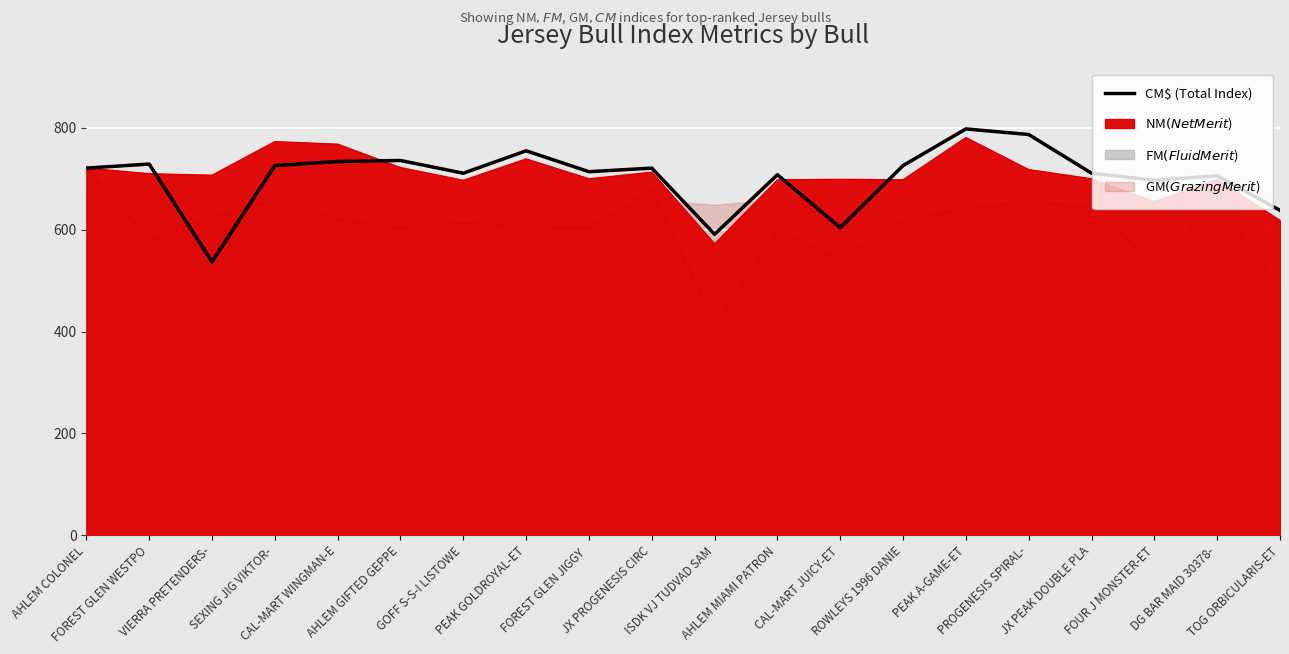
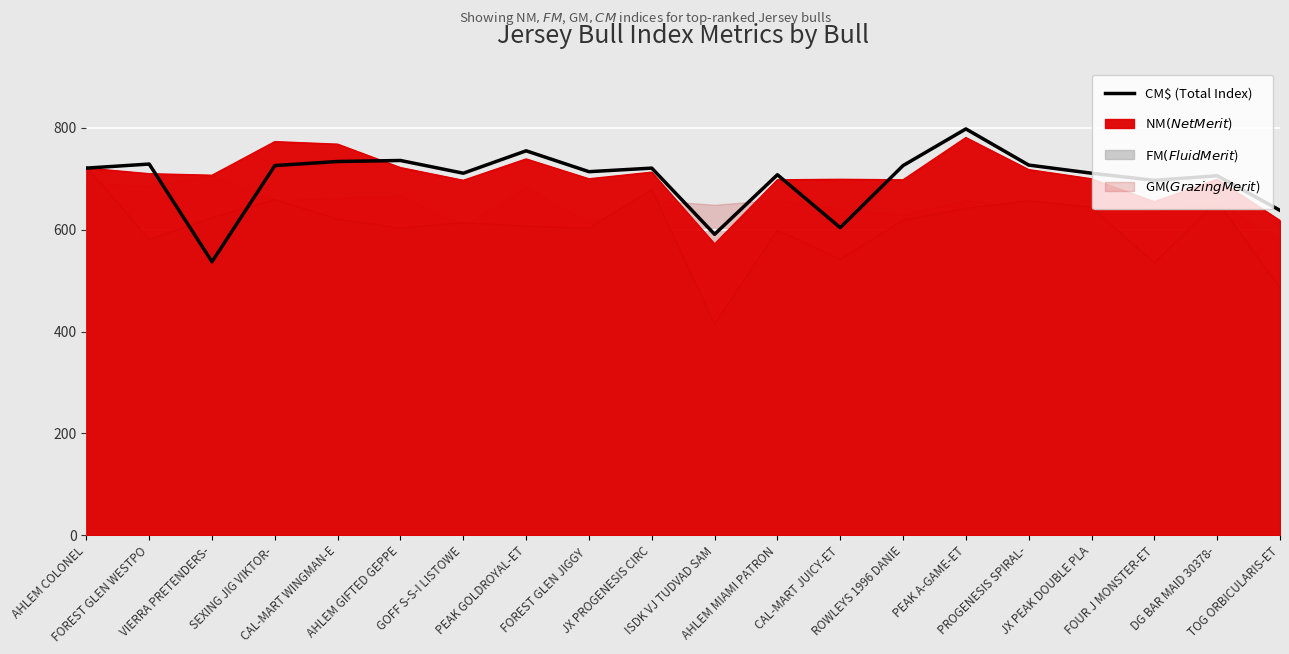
CM$ (Total Index), PROGENESIS SPIRAL-: 790 -> 730
